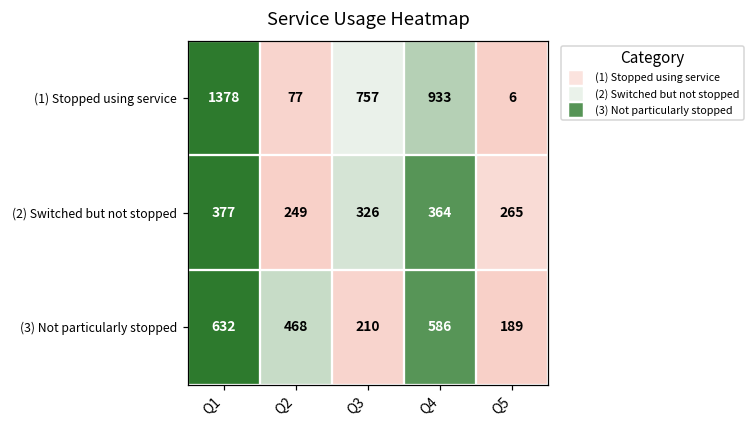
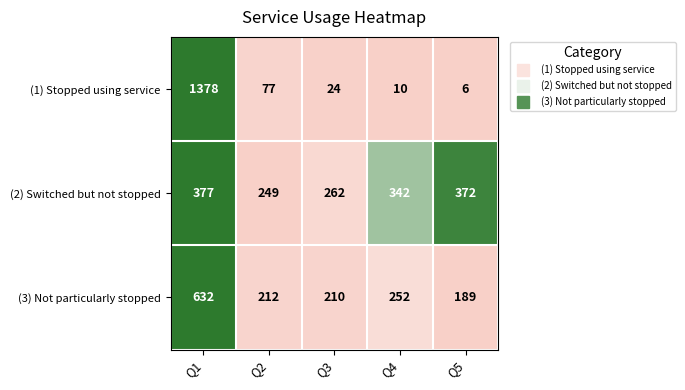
(1) Stopped using service, Q3: 757 -> 24
(1) Stopped using service, Q4: 933 -> 10
(2) Switched but not stopped, Q3: 326 -> 262
(2) Switched but not stopped, Q4: 364 -> 342
(2) Switched but not stopped, Q5: 265 -> 372
(3) Not particularly stopped, Q2: 468 -> 212
(3) Not particularly stopped, Q4: 586 -> 252
